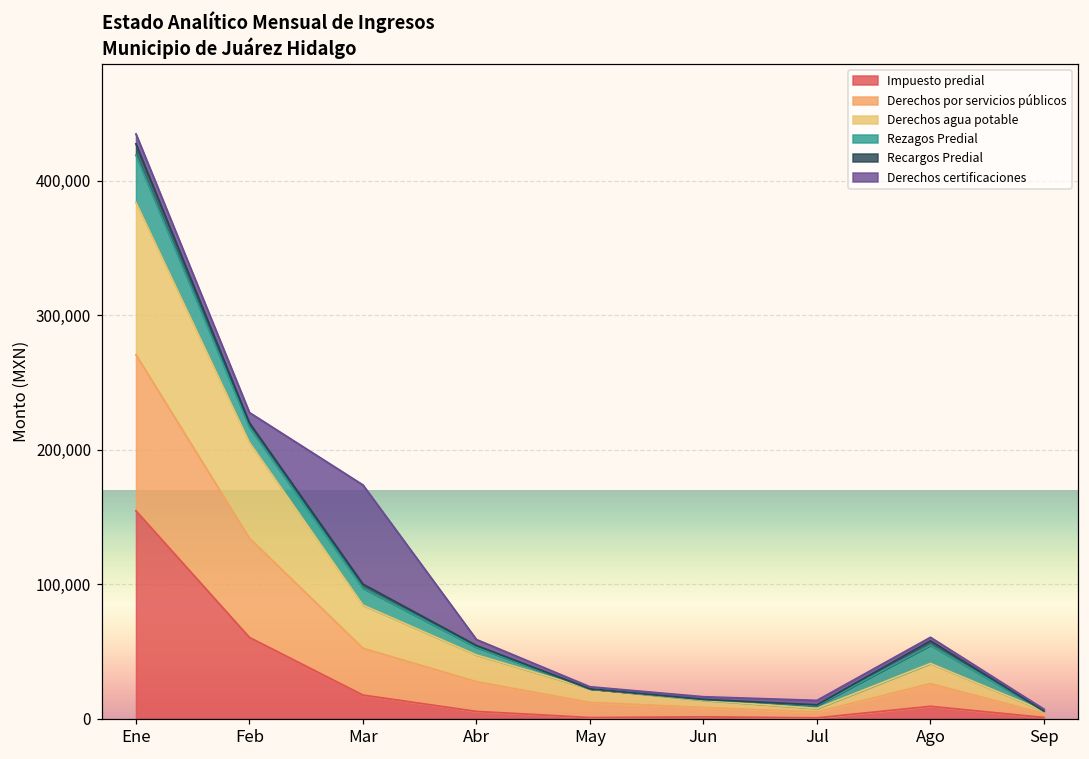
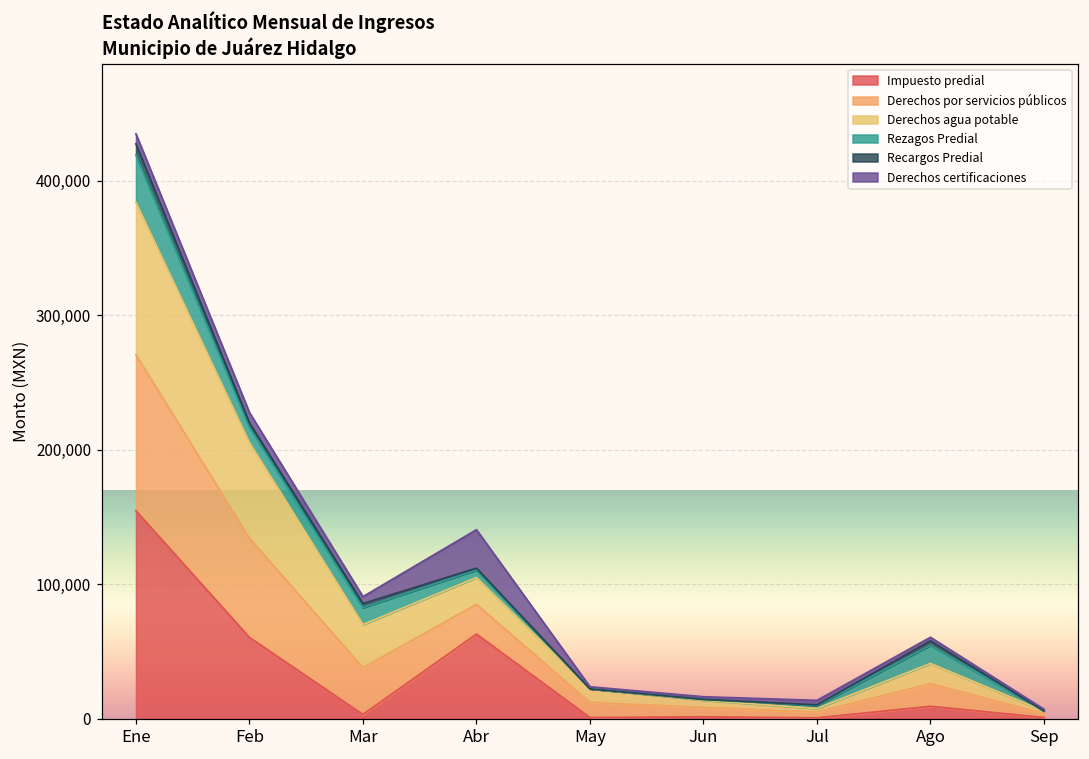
Impuesto predial, Mar: 17,000 -> 3,000
Derechos certificaciones, Mar: 74,000 -> 5,000
Impuesto predial, Abr: 5,000 -> 63,000
Derechos certificaciones, Abr: 4,000 -> 29,000
